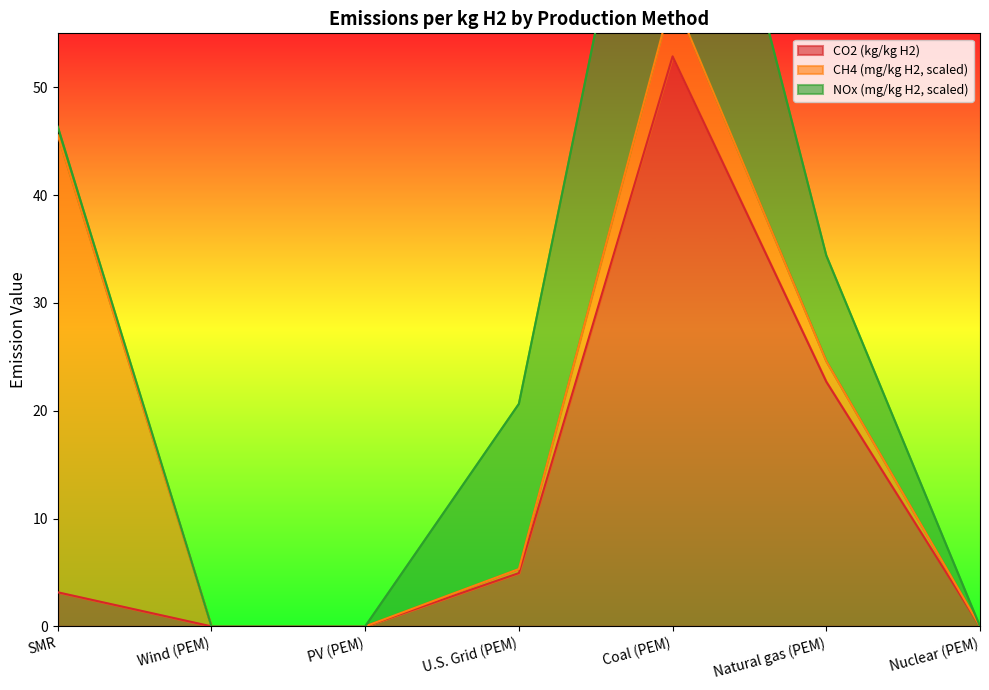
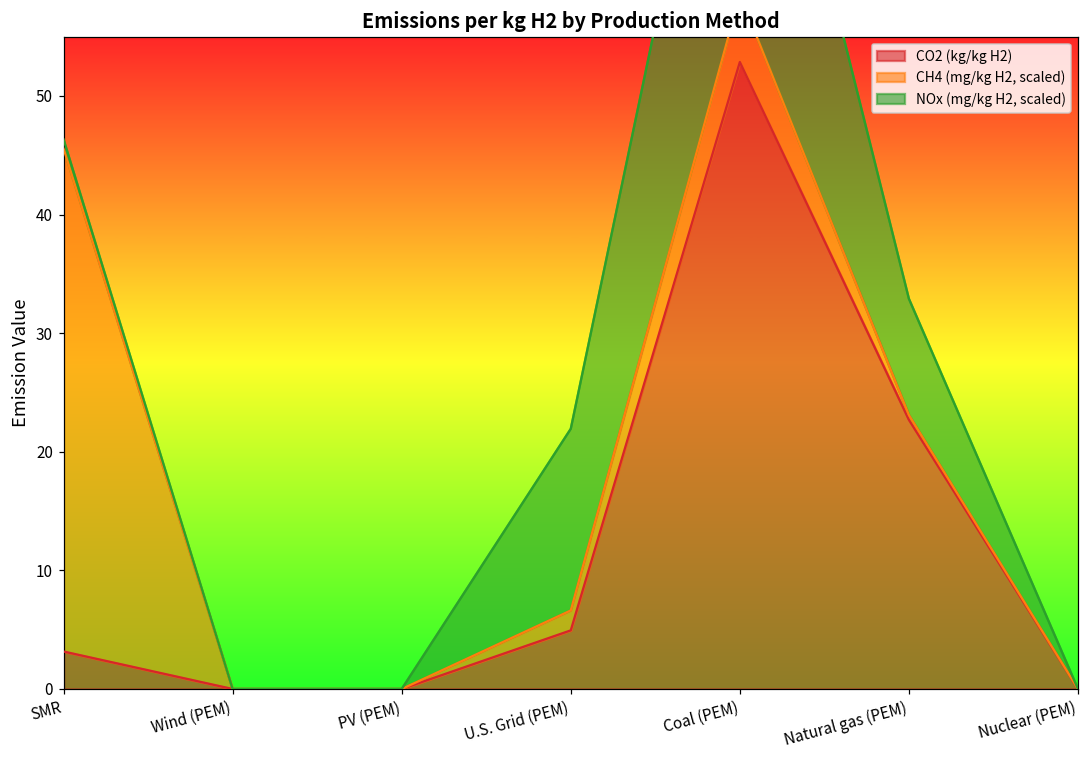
CH4 (mg/kg H2, scaled), U.S. Grid (PEM): 0.4 -> 1.7
CH4 (mg/kg H2, scaled), Natural gas (PEM): 1.9 -> 0.4
